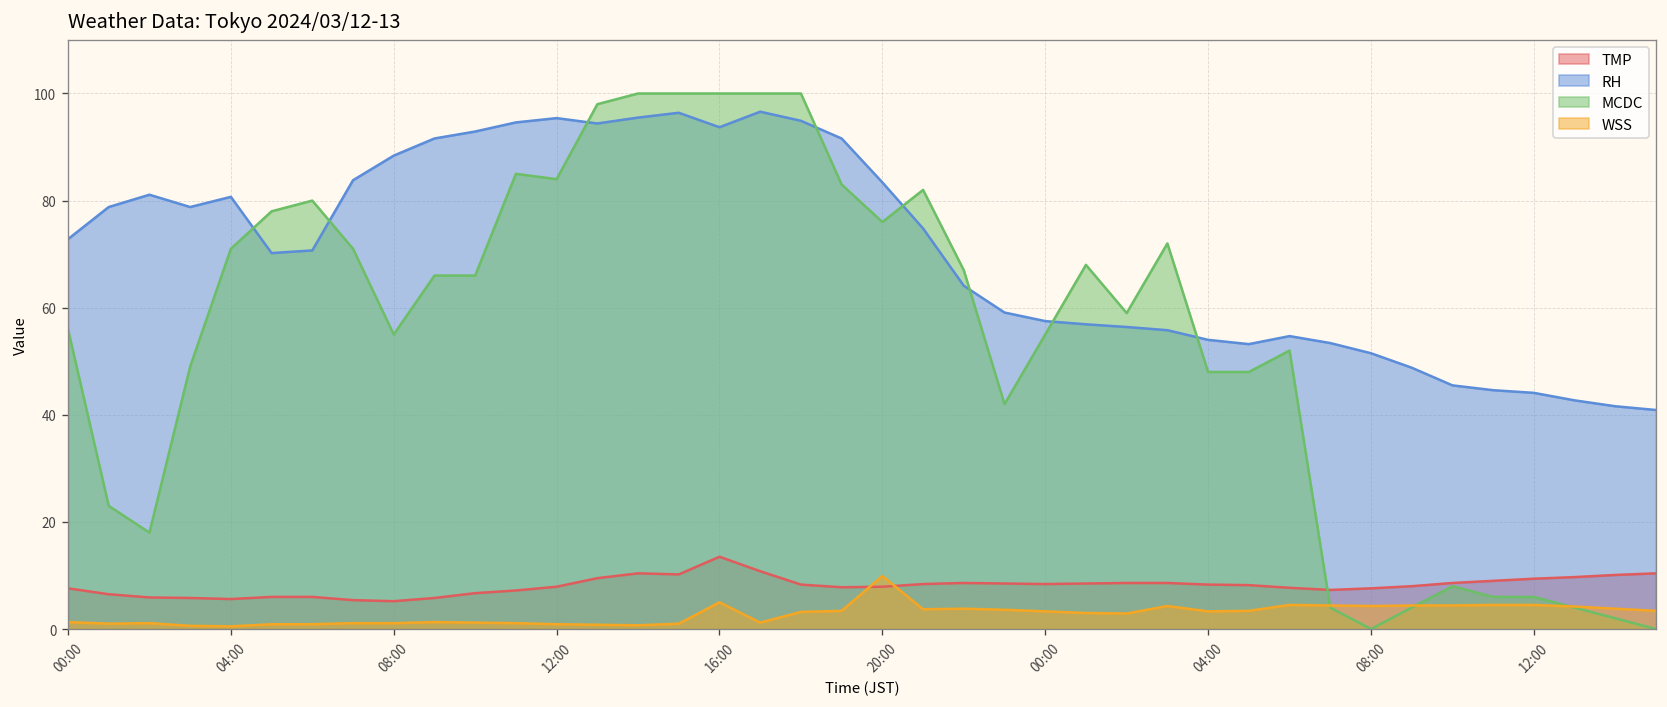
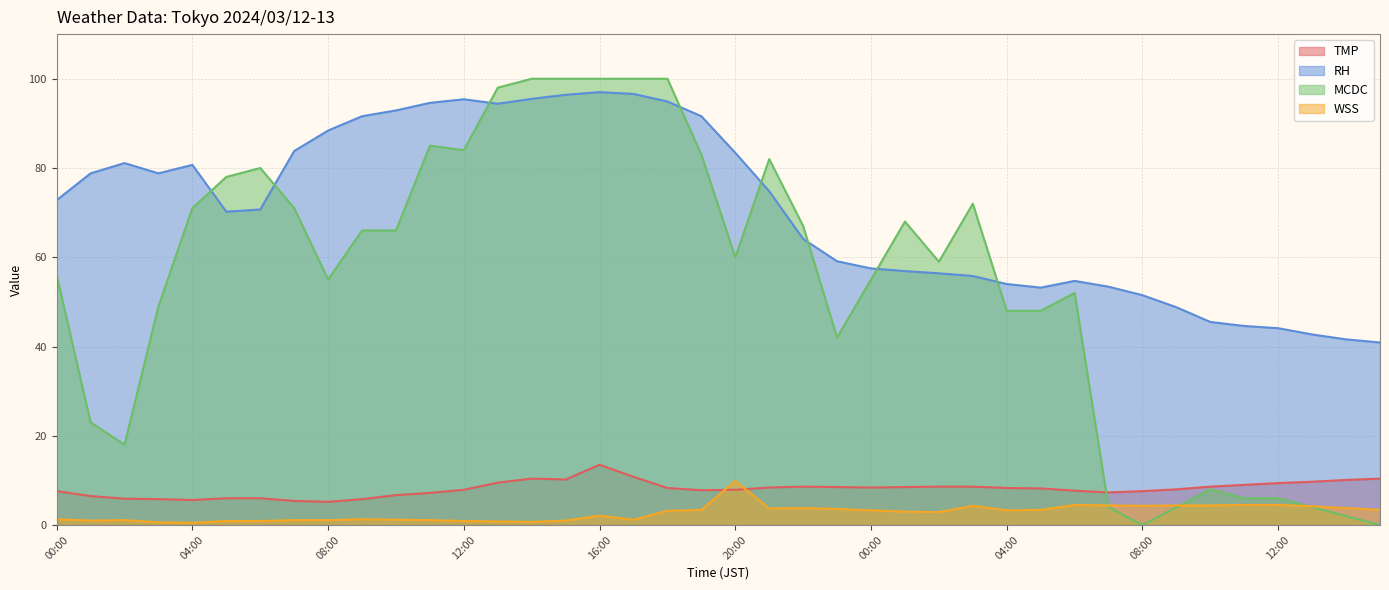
RH, 16:00: 94 -> 97
WSS, 16:00: 5 -> 2
MCDC, 20:00: 76 -> 60
